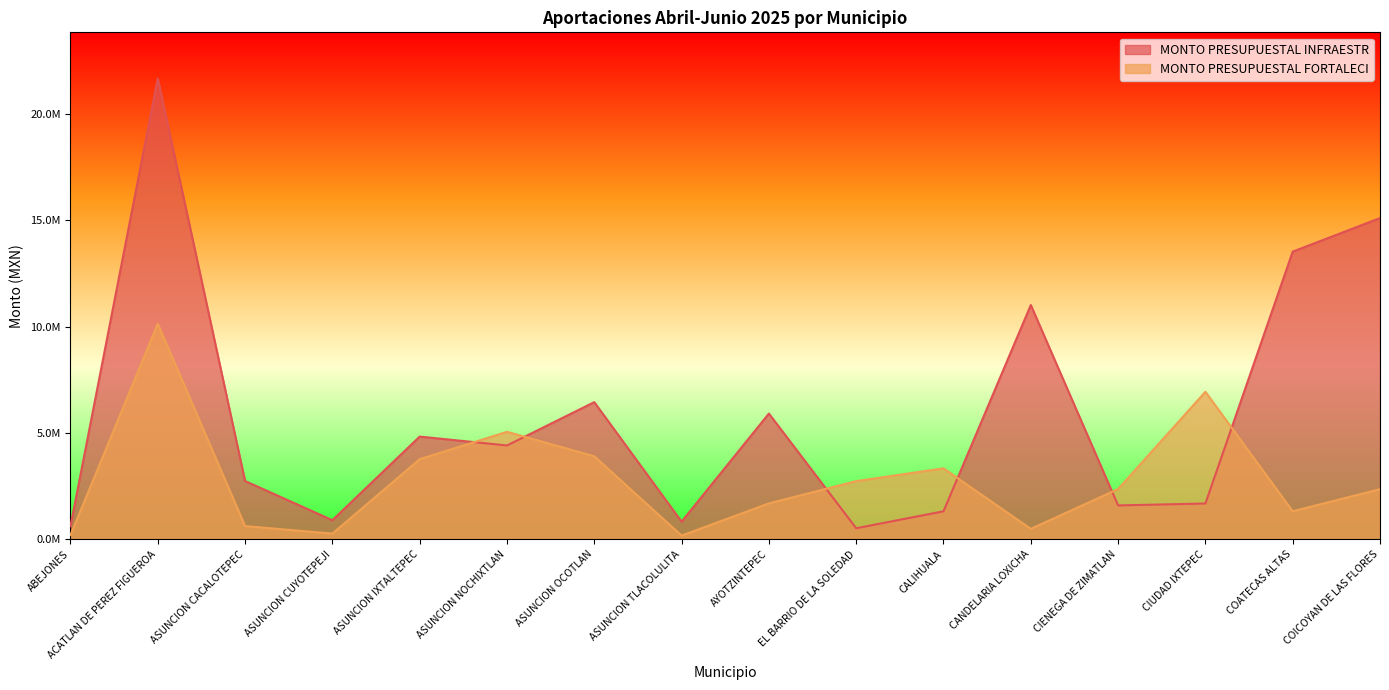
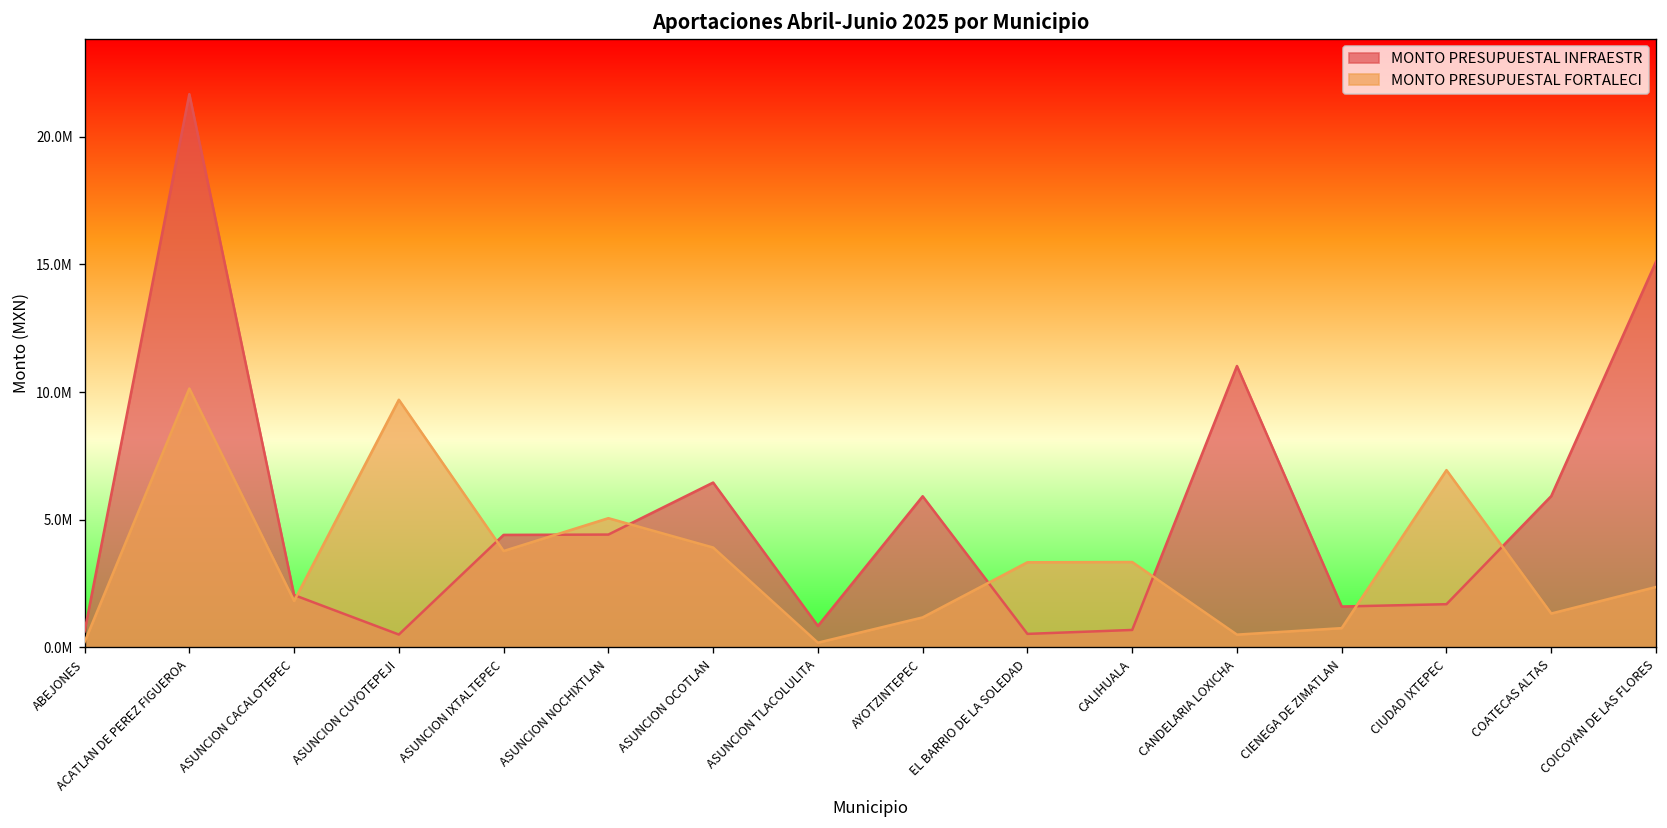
MONTO PRESUPUESTAL INFRAESTR, ASUNCION CACALOTEPEC: 2700000 -> 2000000
MONTO PRESUPUESTAL FORTALECI, ASUNCION CACALOTEPEC: 600000 -> 1800000
MONTO PRESUPUESTAL INFRAESTR, ASUNCION CUYOTEPEJI: 900000 -> 500000
MONTO PRESUPUESTAL FORTALECI, ASUNCION CUYOTEPEJI: 300000 -> 9700000
MONTO PRESUPUESTAL INFRAESTR, ASUNCION IXTALTEPEC: 4800000 -> 4400000
MONTO PRESUPUESTAL FORTALECI, AYOTZINTEPEC: 1700000 -> 1200000
MONTO PRESUPUESTAL FORTALECI, EL BARRIO DE LA SOLEDAD: 2700000 -> 3300000
MONTO PRESUPUESTAL INFRAESTR, CALIHUALA: 1300000 -> 700000
MONTO PRESUPUESTAL FORTALECI, CIENEGA DE ZIMATLAN: 2400000 -> 800000
MONTO PRESUPUESTAL INFRAESTR, COATECAS ALTAS: 13500000 -> 5900000
